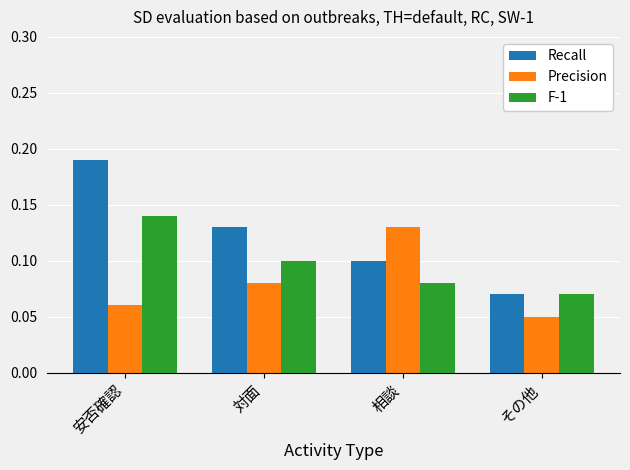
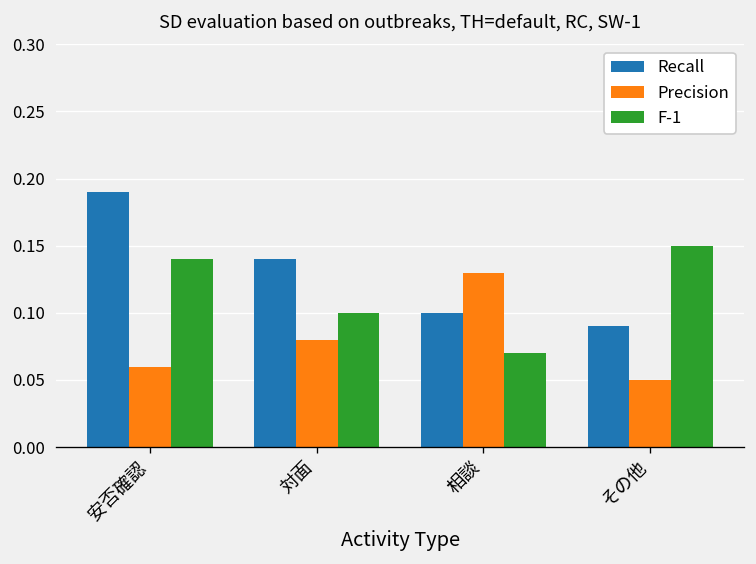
Recall, 対面: 0.13 -> 0.14
F-1, 相談: 0.08 -> 0.07
Recall, その他: 0.07 -> 0.09
F-1, その他: 0.07 -> 0.15
